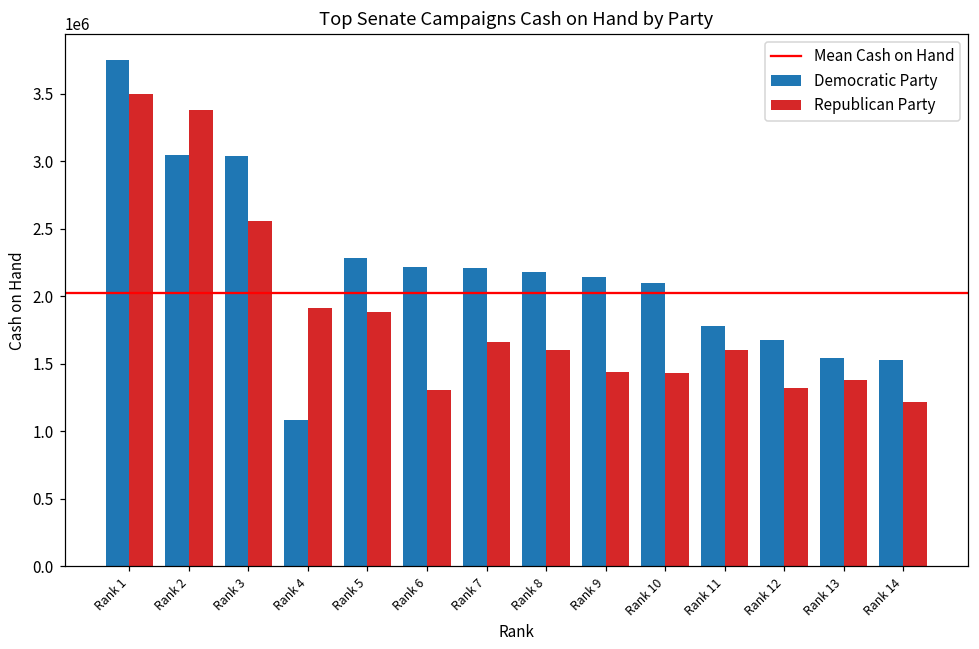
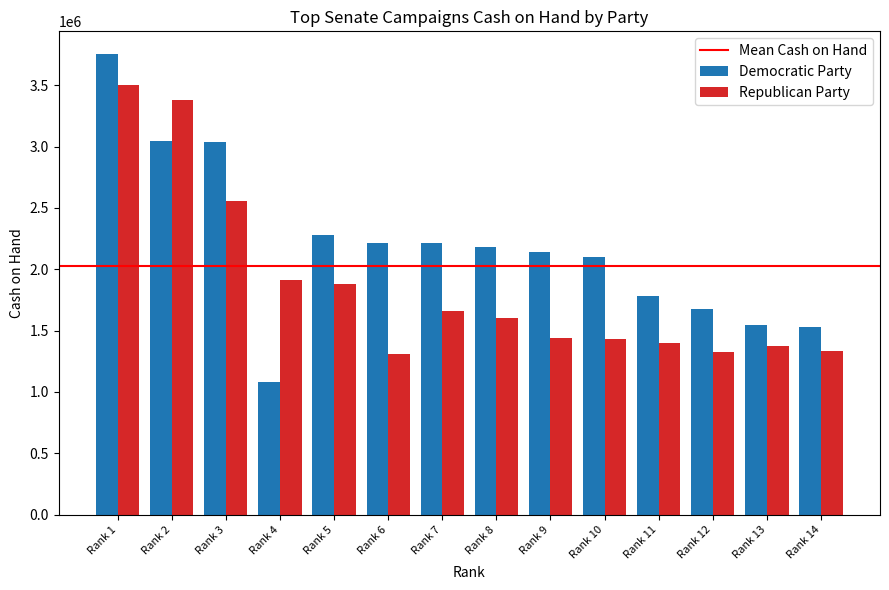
Republican Party, Rank 11: 1600000 -> 1400000
Republican Party, Rank 14: 1210000 -> 1330000
